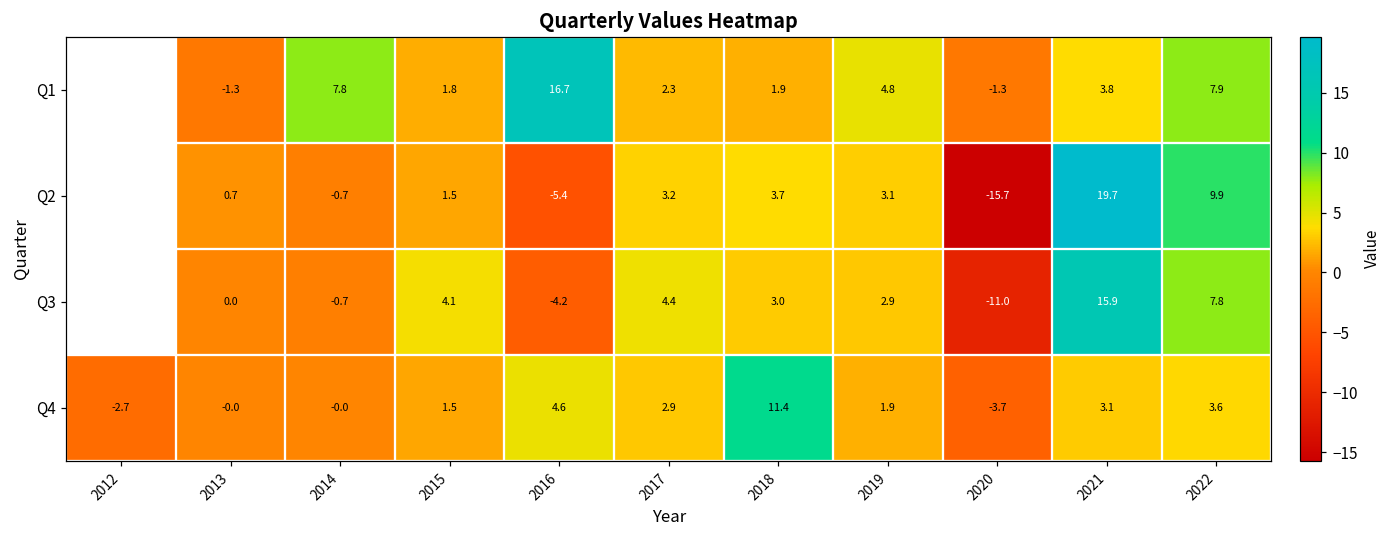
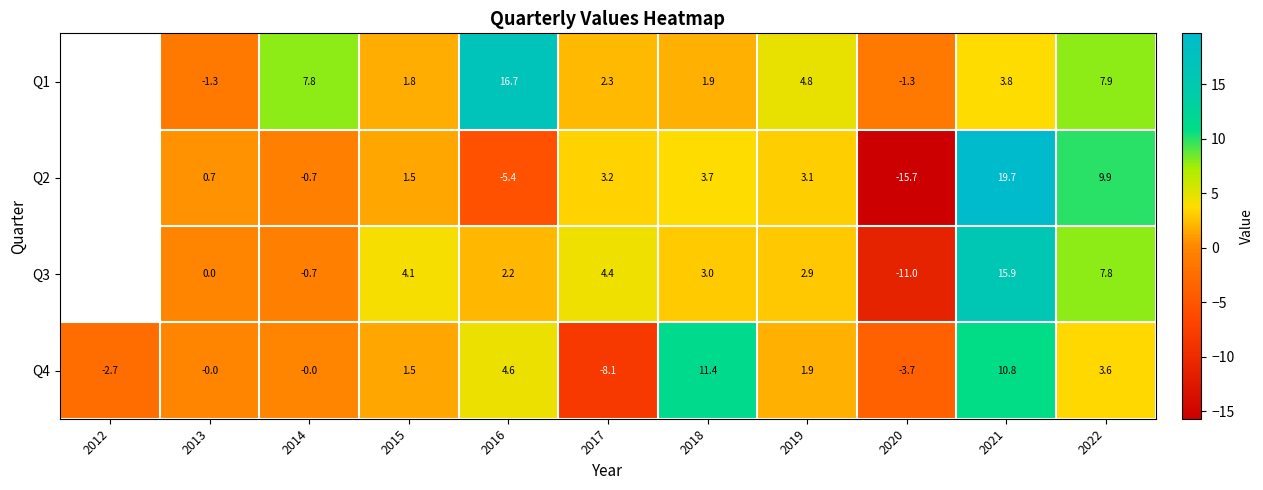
Q3, 2016: -4.2 -> 2.2
Q4, 2017: 2.9 -> -8.1
Q4, 2021: 3.1 -> 10.8
